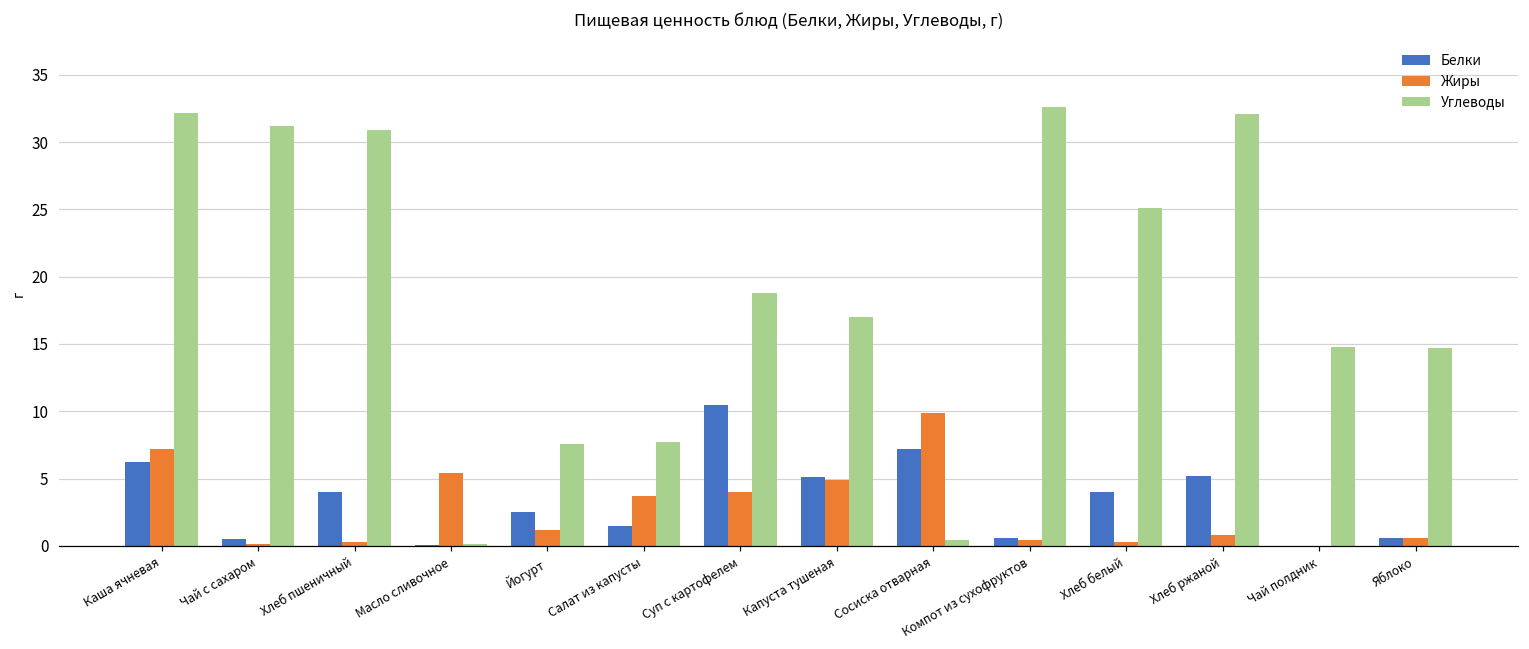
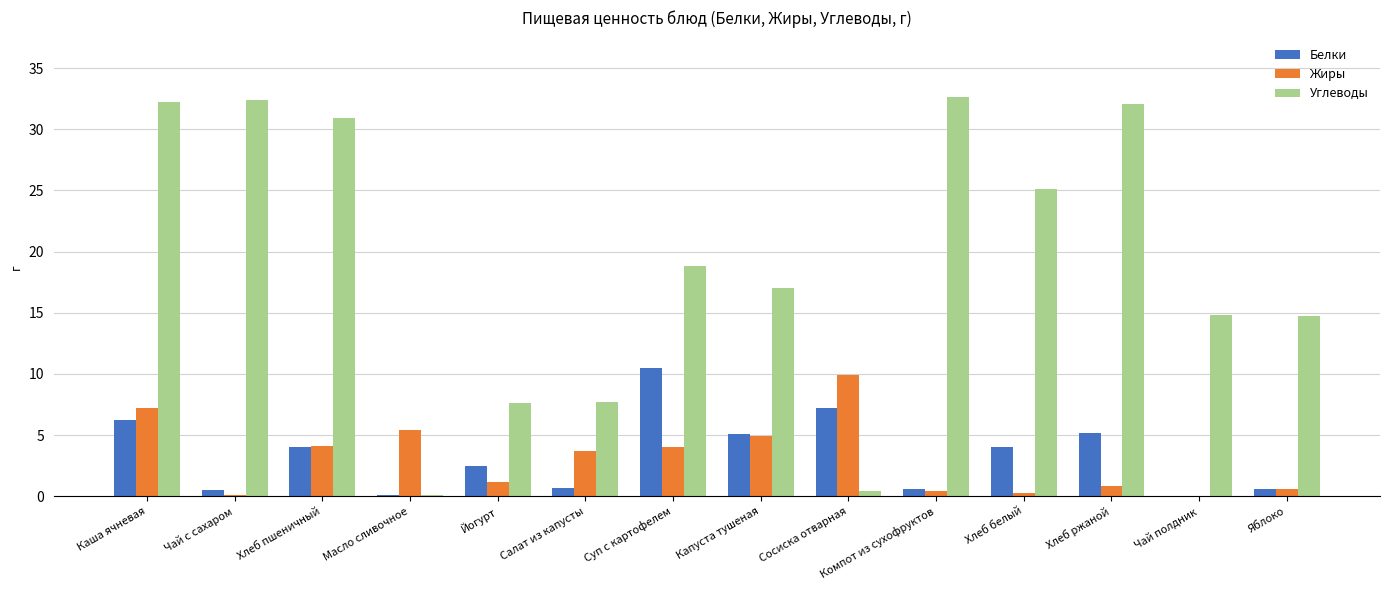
Углеводы, Чай с сахаром: 31.2 -> 32.4
Жиры, Хлеб пшеничный: 0.3 -> 4.1
Белки, Салат из капусты: 1.5 -> 0.7
